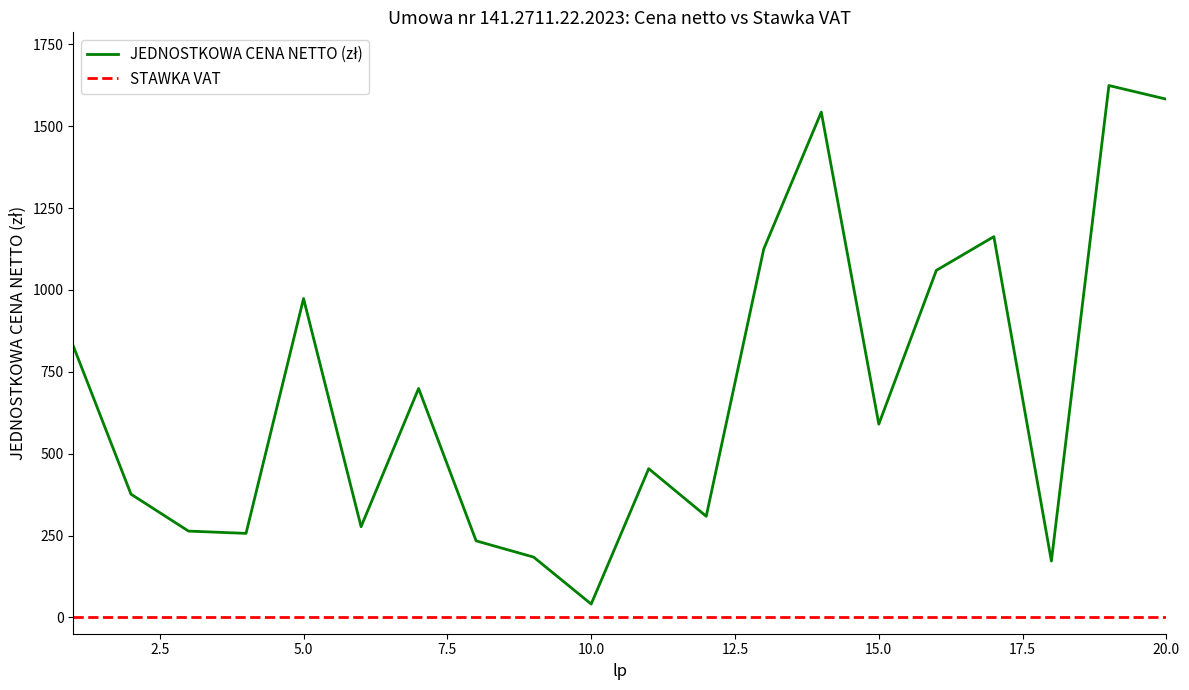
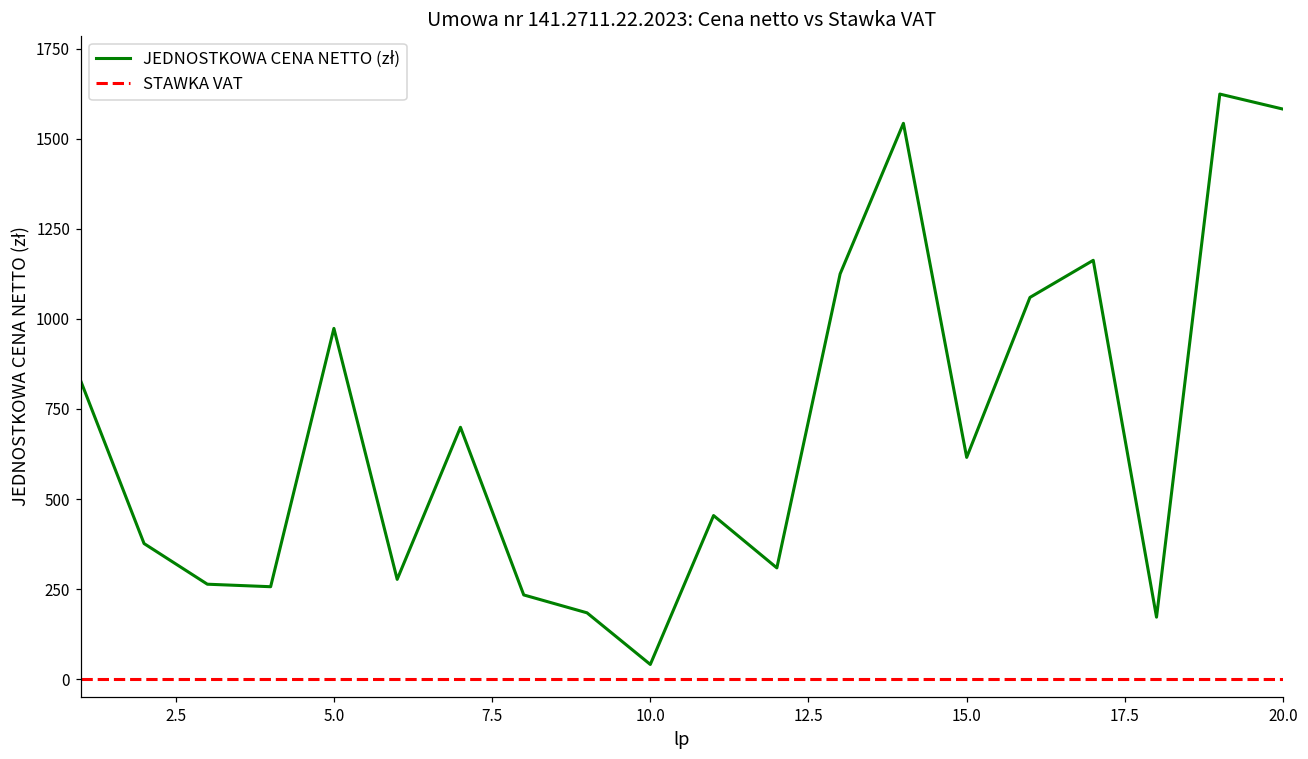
JEDNOSTKOWA CENA NETTO (zł), 15.0: 590 -> 620
